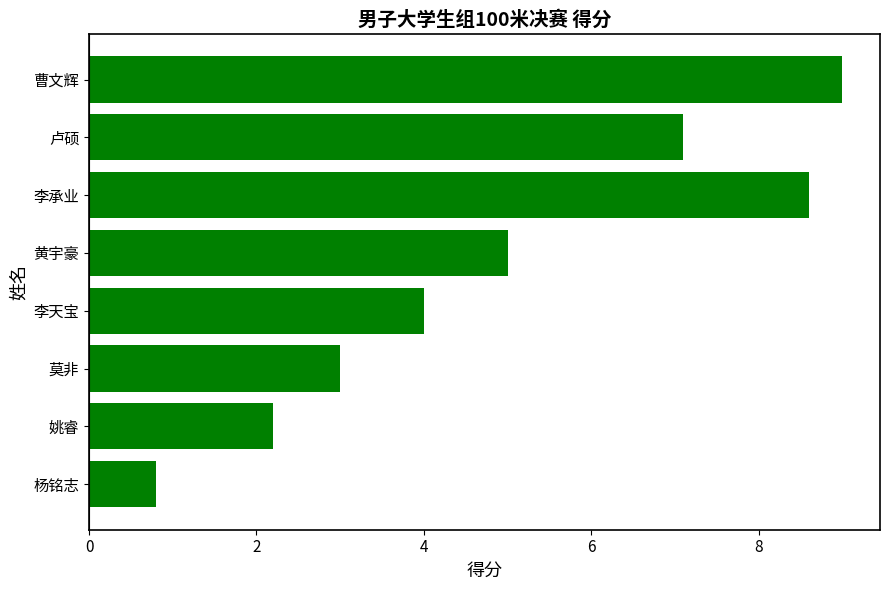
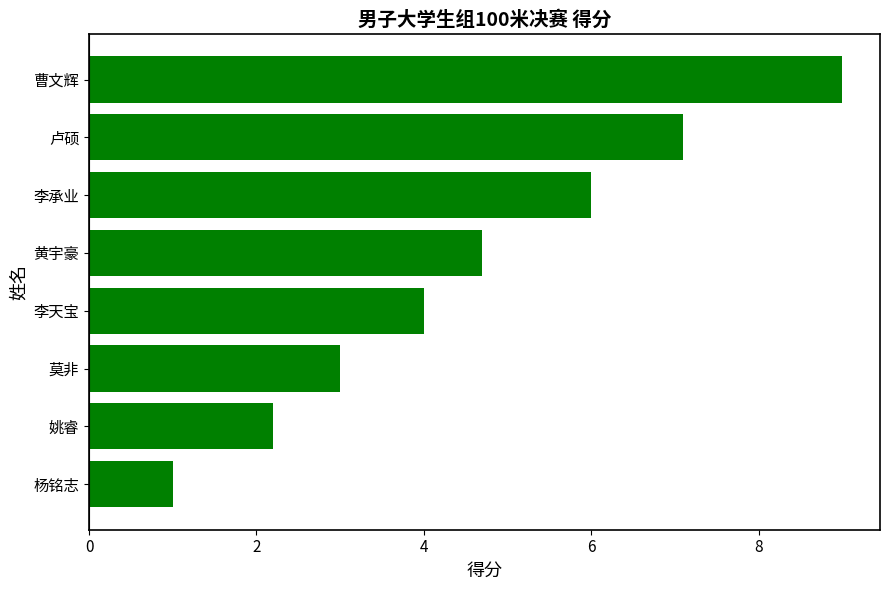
李承业: 8.6 -> 6.0
黄宇豪: 5.0 -> 4.7
杨铭志: 0.8 -> 1.0
